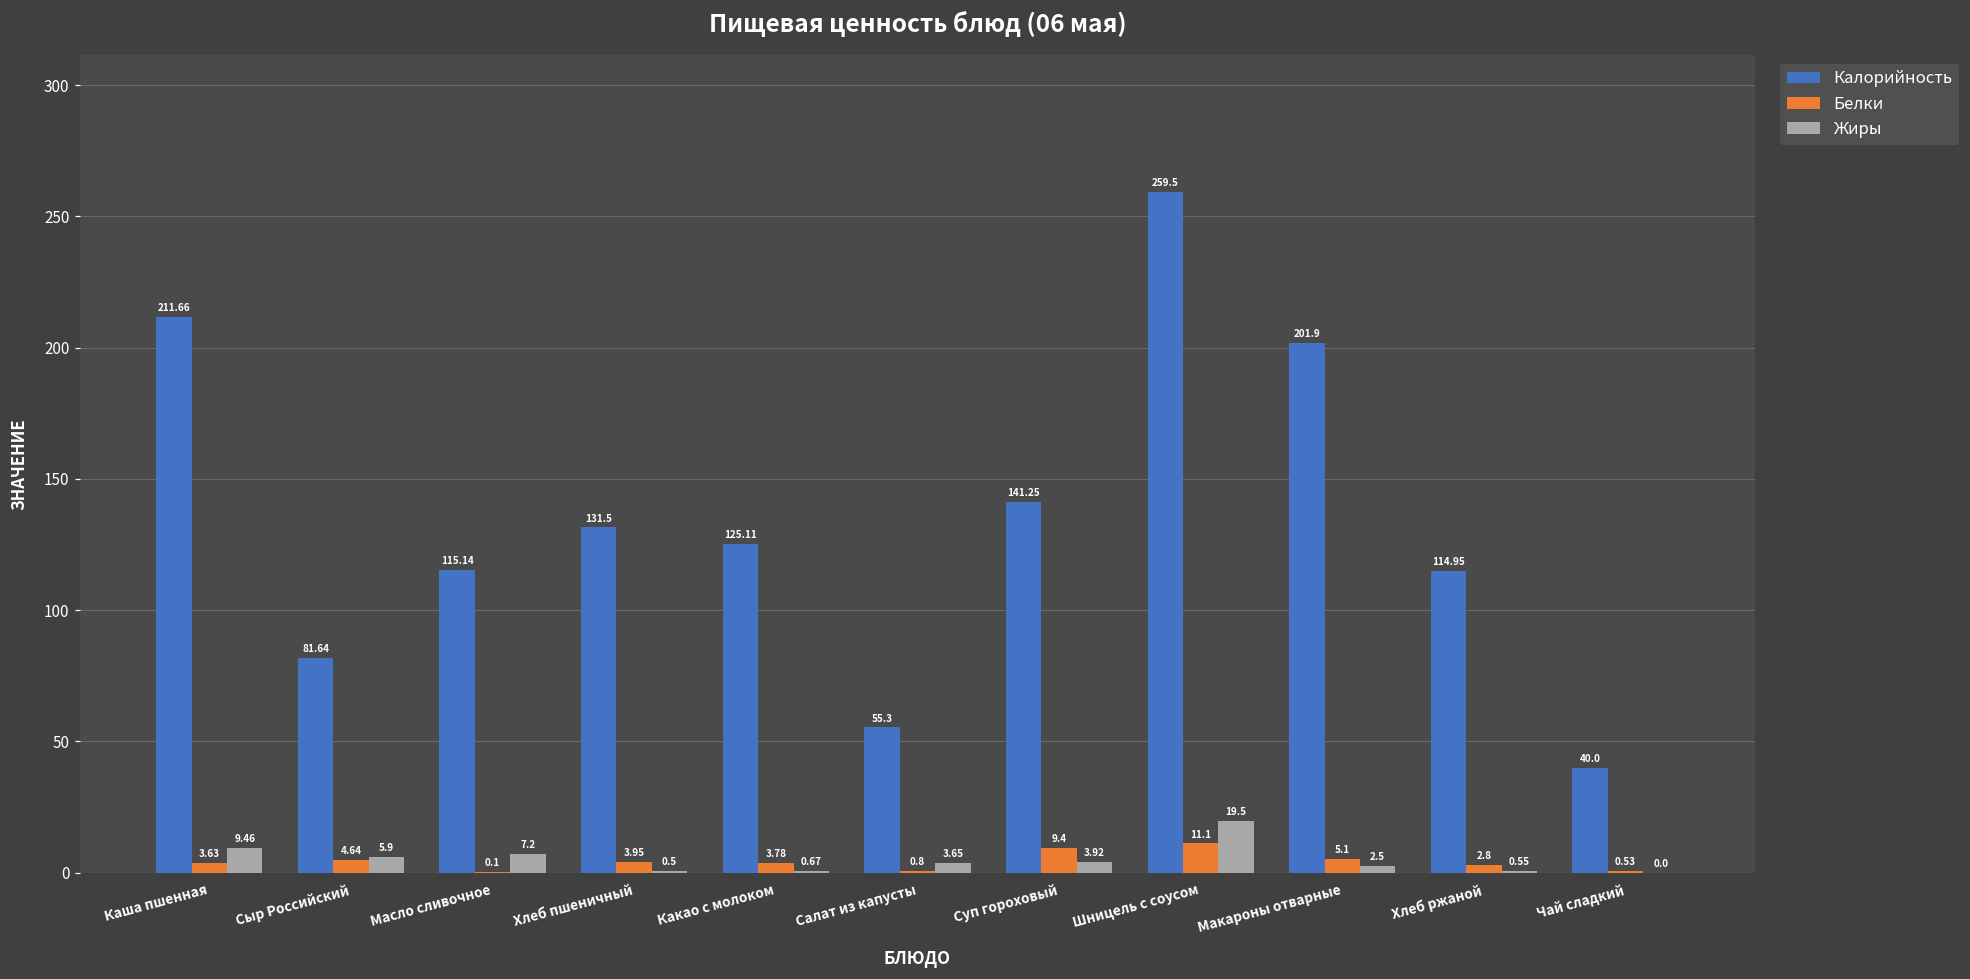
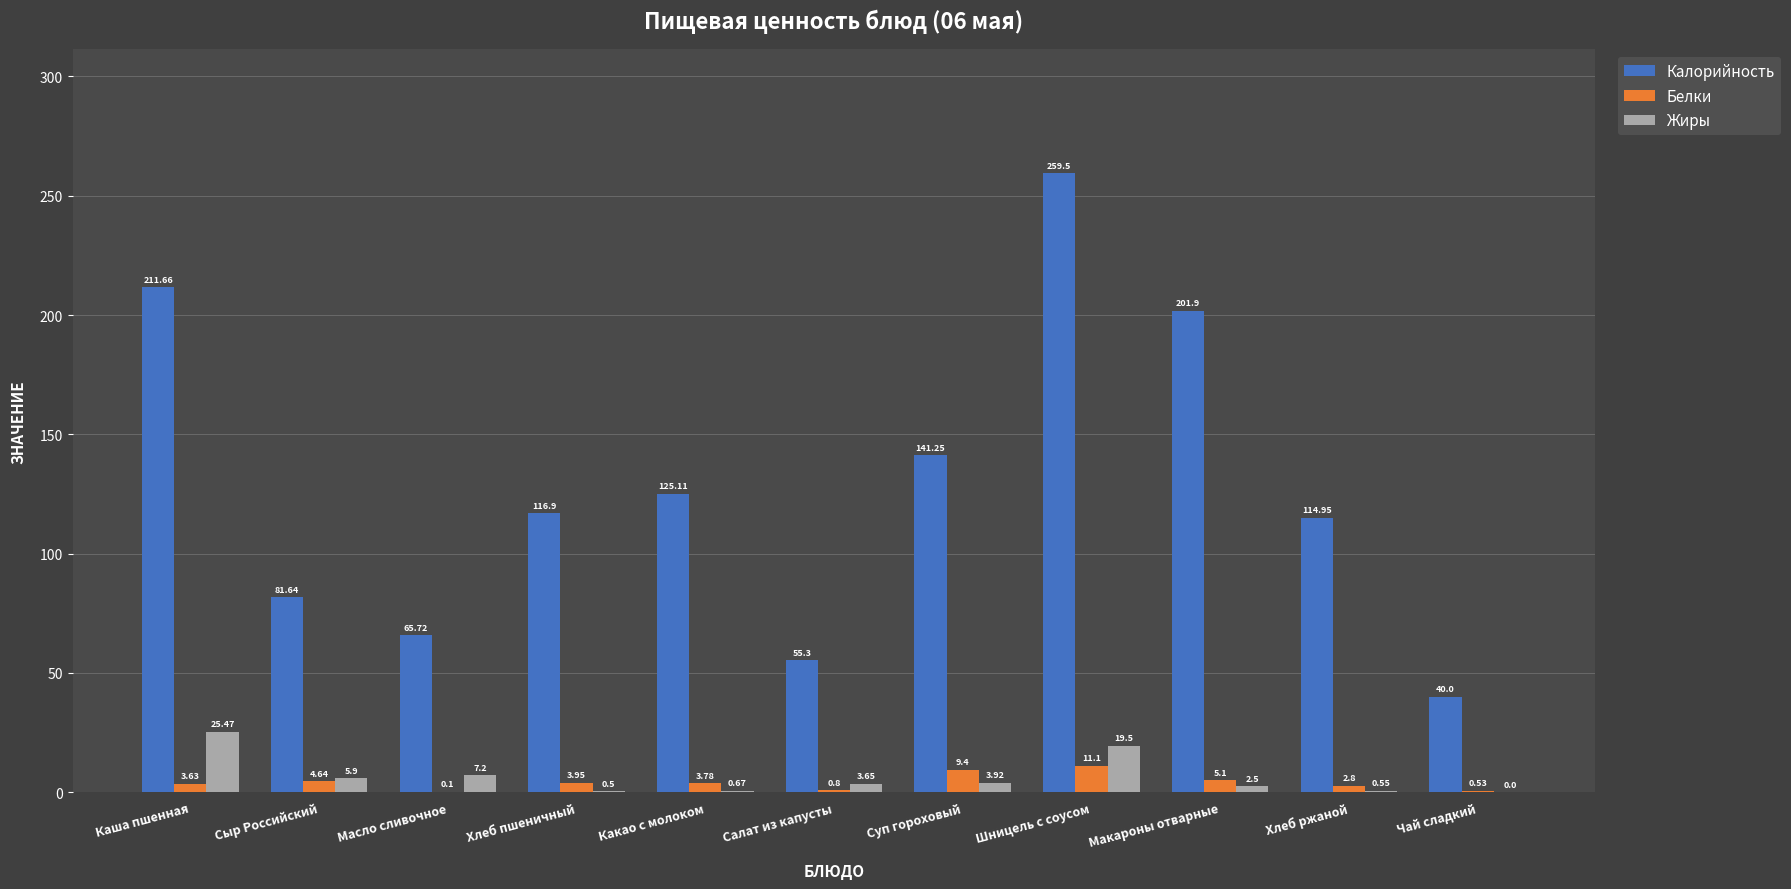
Жиры, Каша пшенная: 9.46 -> 25.47
Калорийность, Масло сливочное: 115.14 -> 65.72
Калорийность, Хлеб пшеничный: 131.5 -> 116.9
